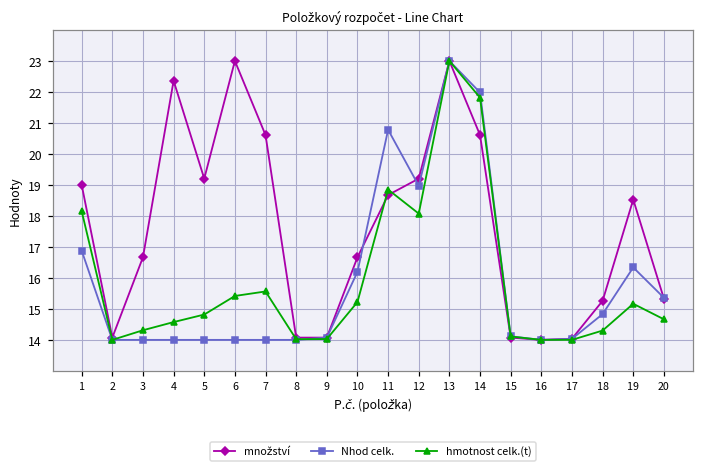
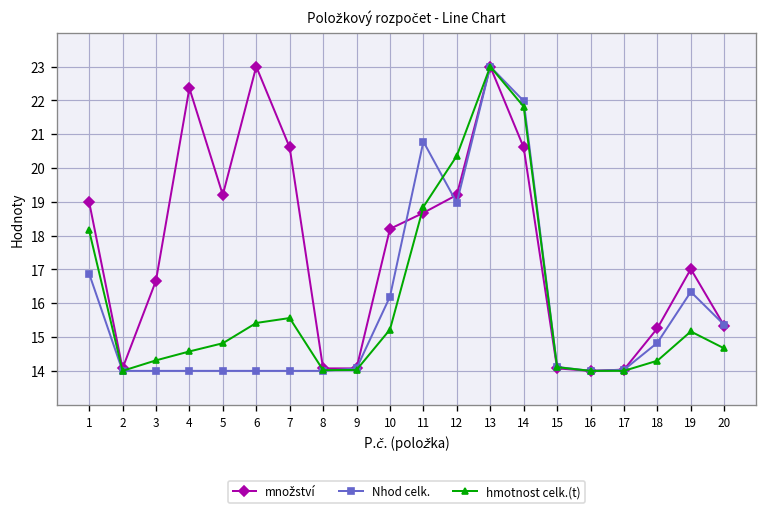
množství, 10: 16.7 -> 18.2
hmotnost celk.(t), 12: 18.1 -> 20.4
množství, 19: 18.5 -> 17.0
